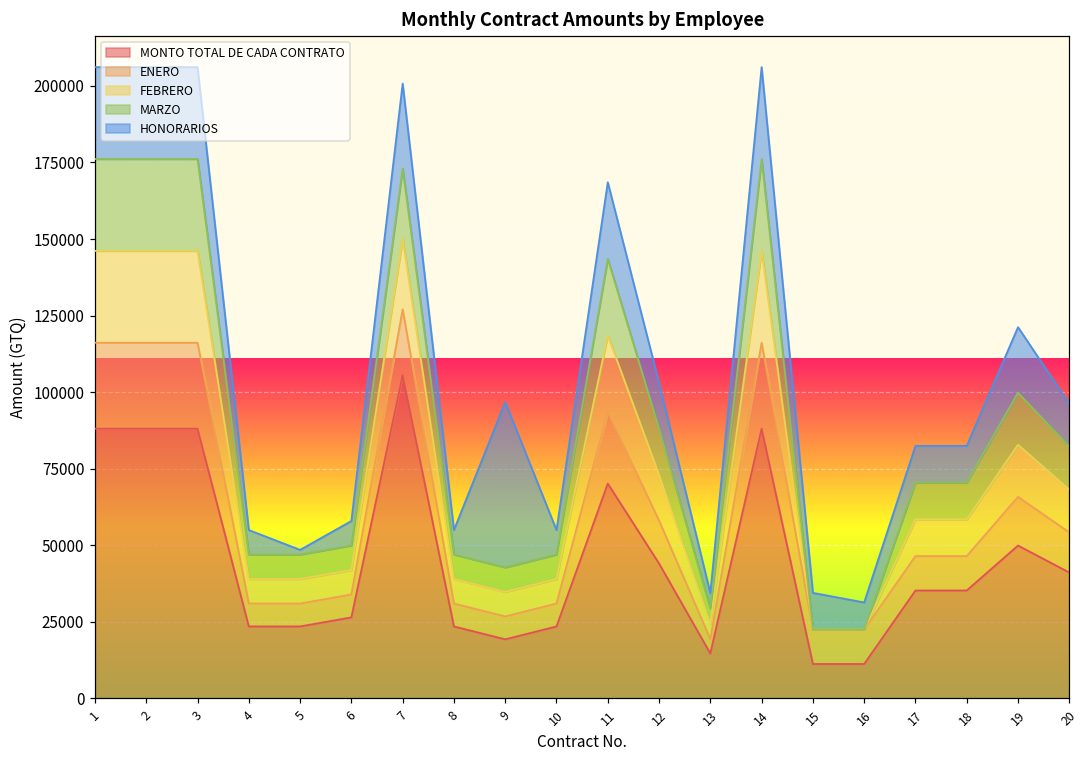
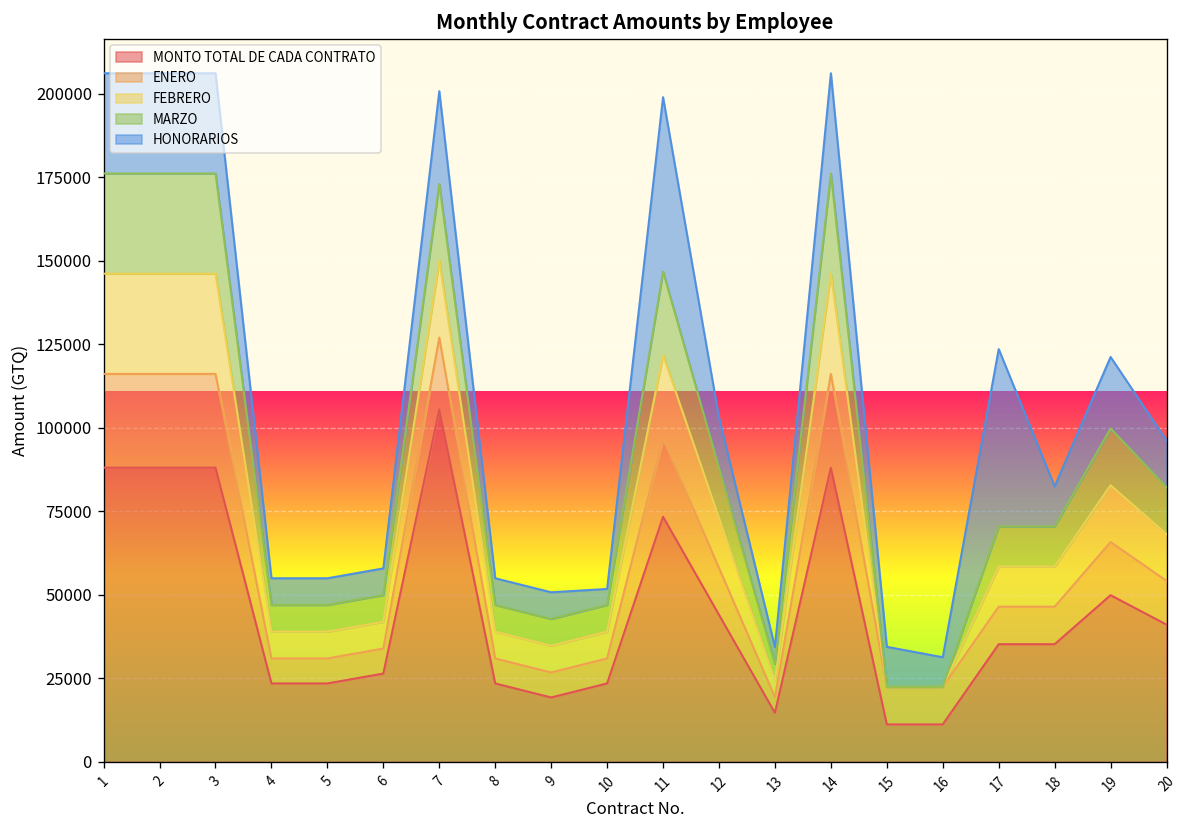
HONORARIOS, 5: 2000 -> 8000
HONORARIOS, 9: 54000 -> 8000
HONORARIOS, 10: 8000 -> 5000
MONTO TOTAL DE CADA CONTRATO, 11: 70000 -> 73000
HONORARIOS, 11: 25000 -> 52000
HONORARIOS, 17: 12000 -> 53000
